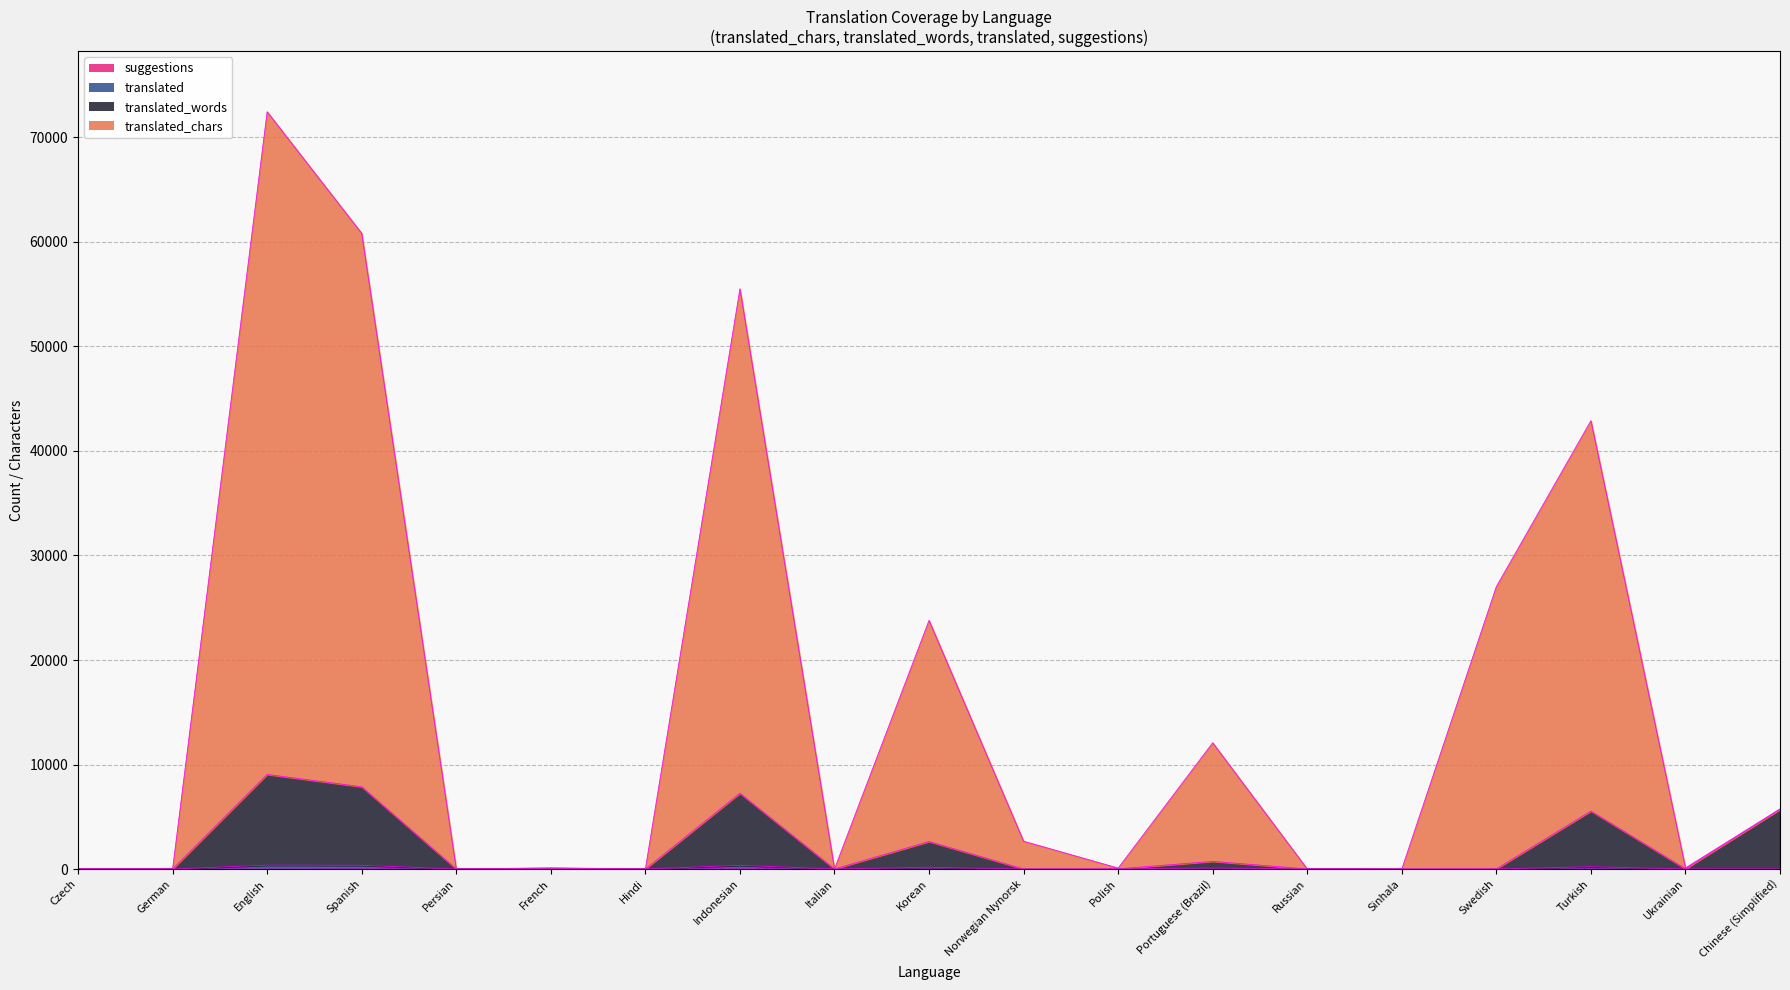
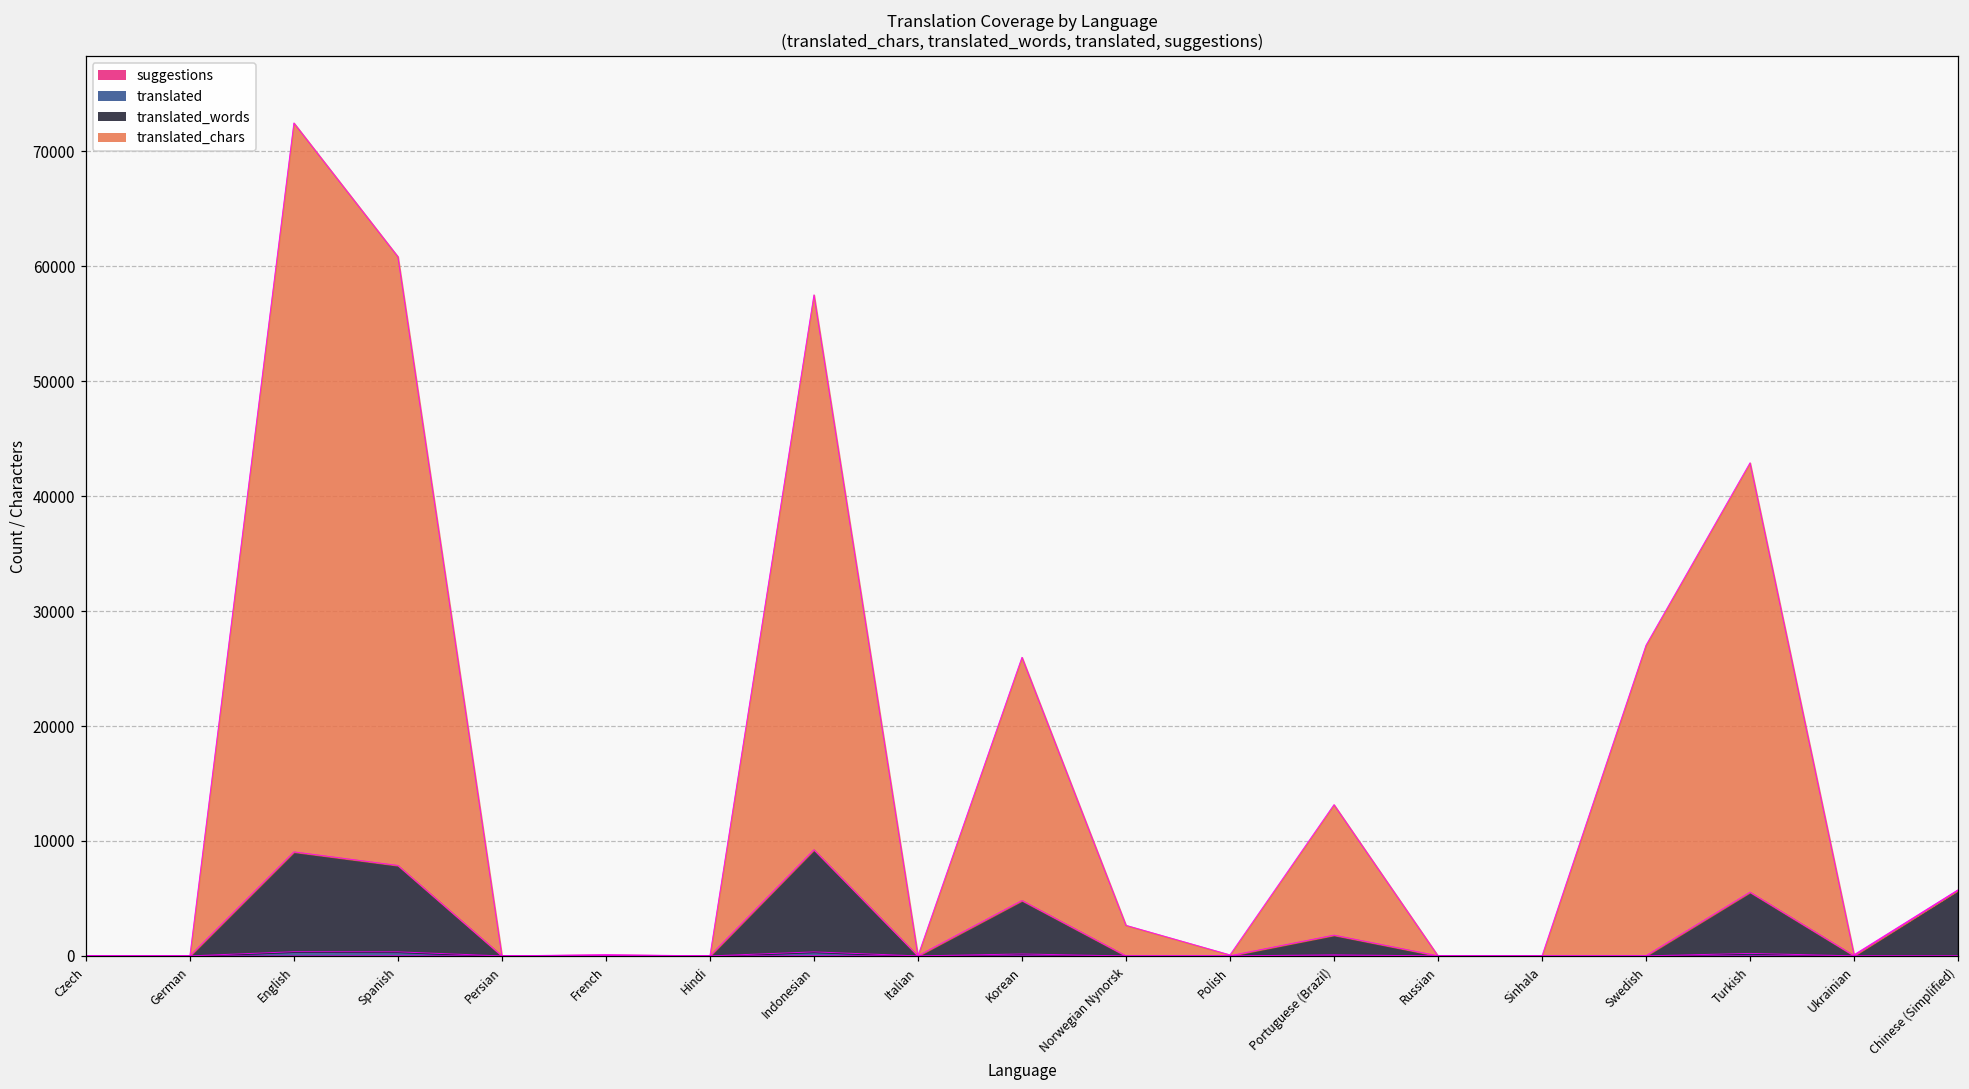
translated_words, Indonesian: 6900 -> 8900
translated_words, Korean: 2500 -> 4600
translated_words, Portuguese (Brazil): 600 -> 1700
